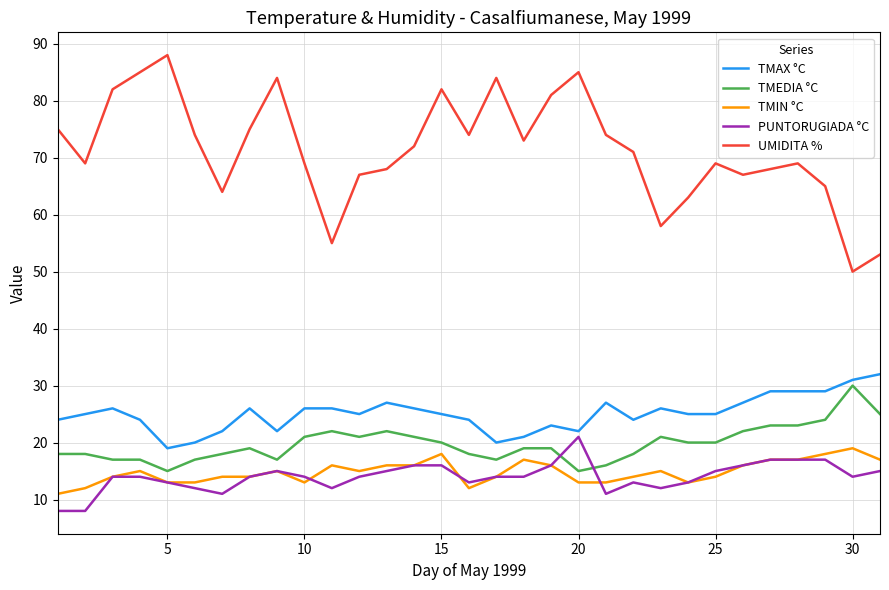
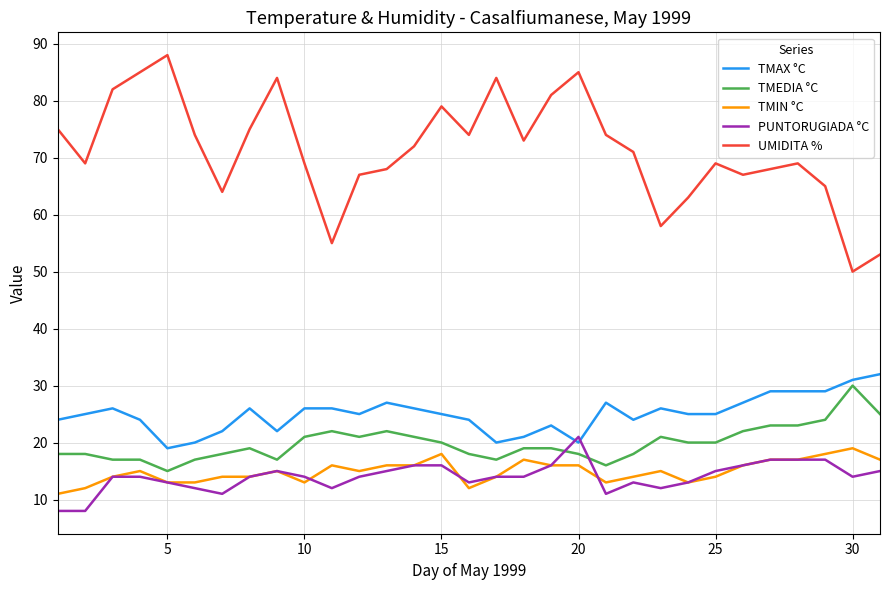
UMIDITA %, 15: 82 -> 79
TMAX °C, 20: 22 -> 20
TMEDIA °C, 20: 15 -> 18
TMIN °C, 20: 13 -> 16
